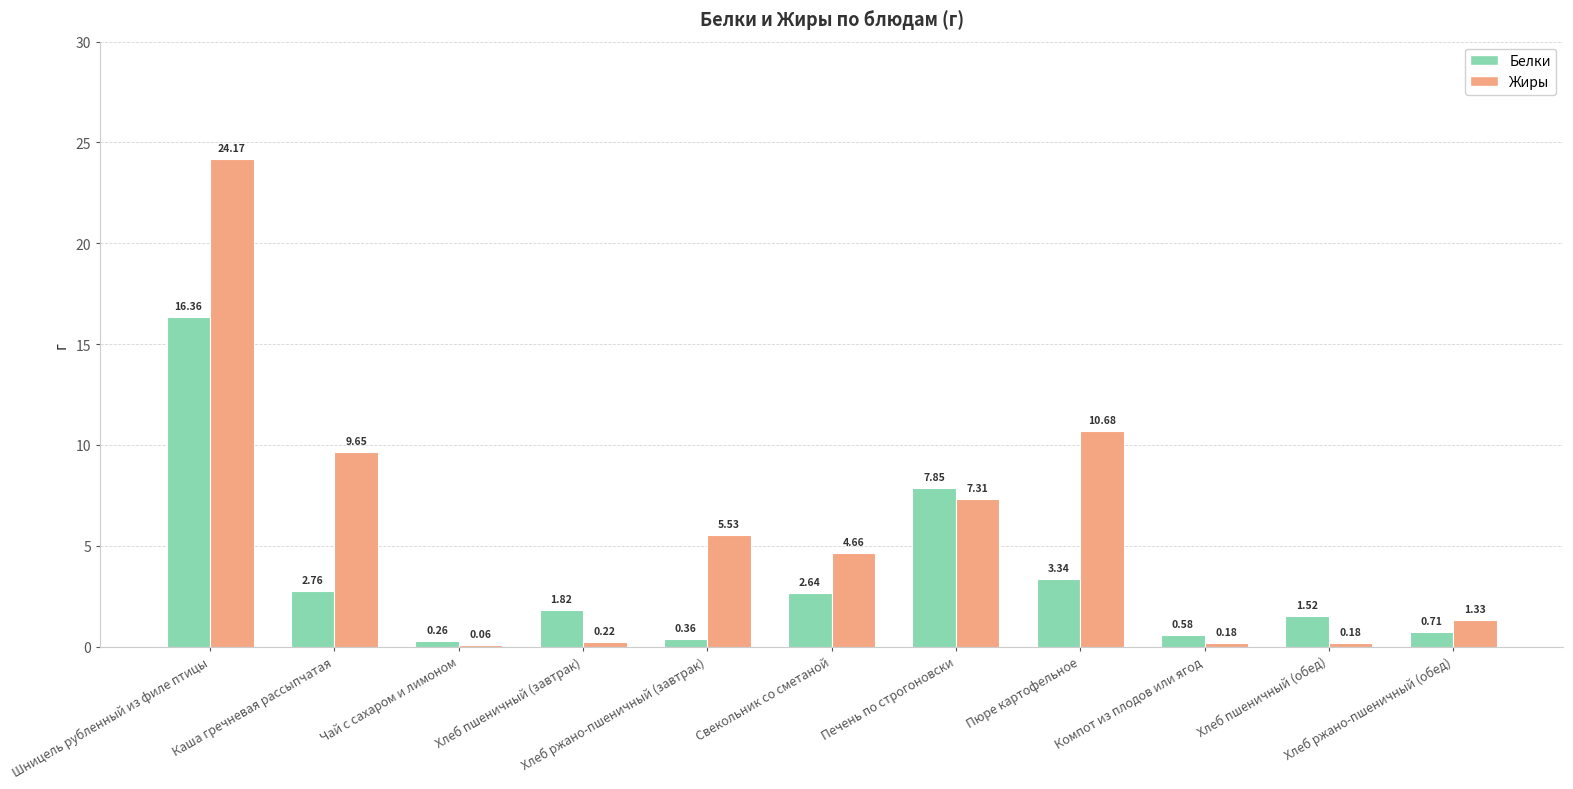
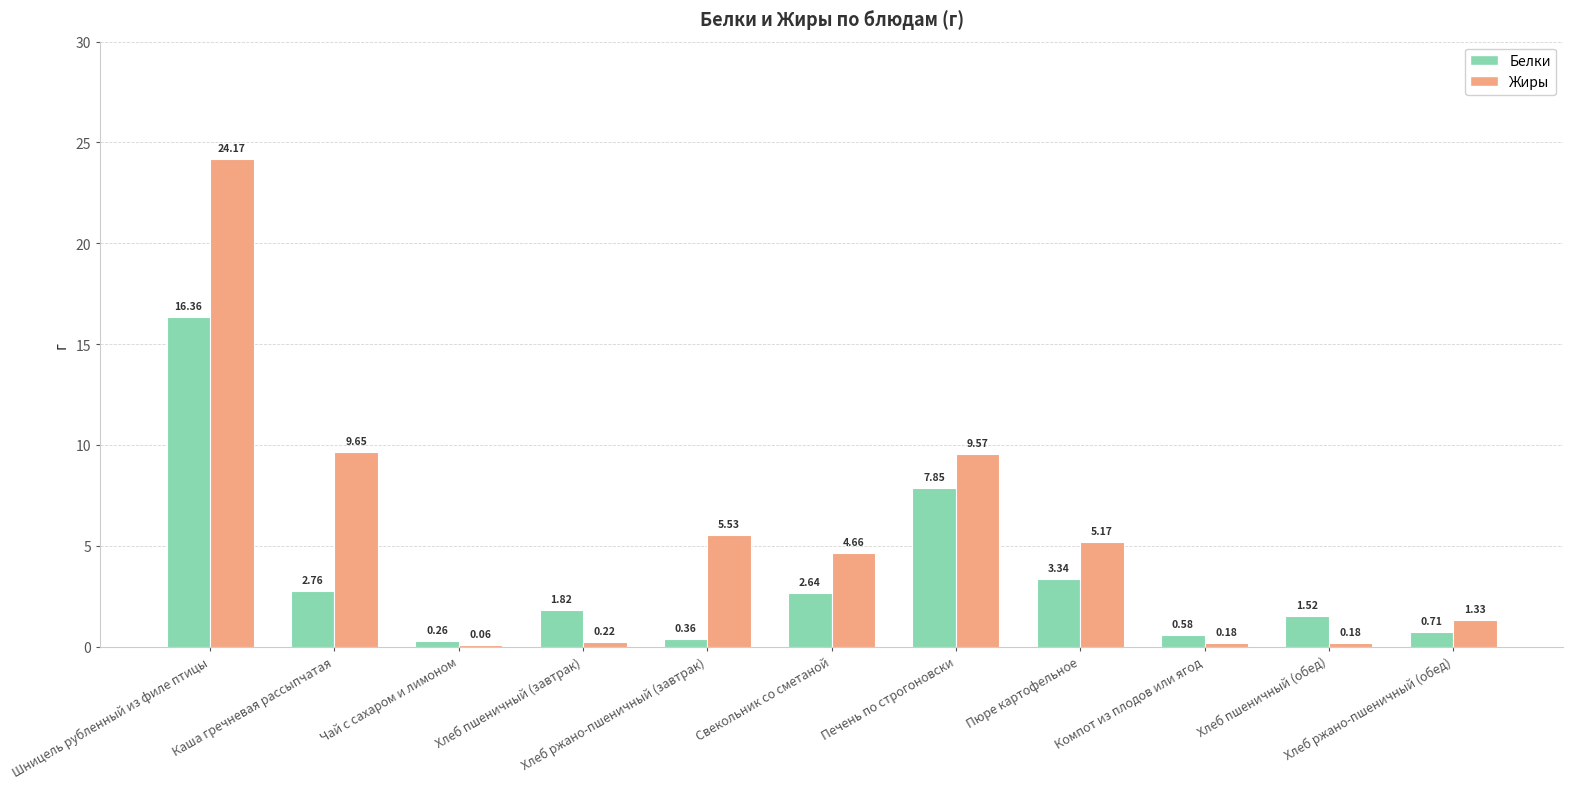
Жиры, Печень по строгоновски: 7.31 -> 9.57
Жиры, Пюре картофельное: 10.68 -> 5.17
